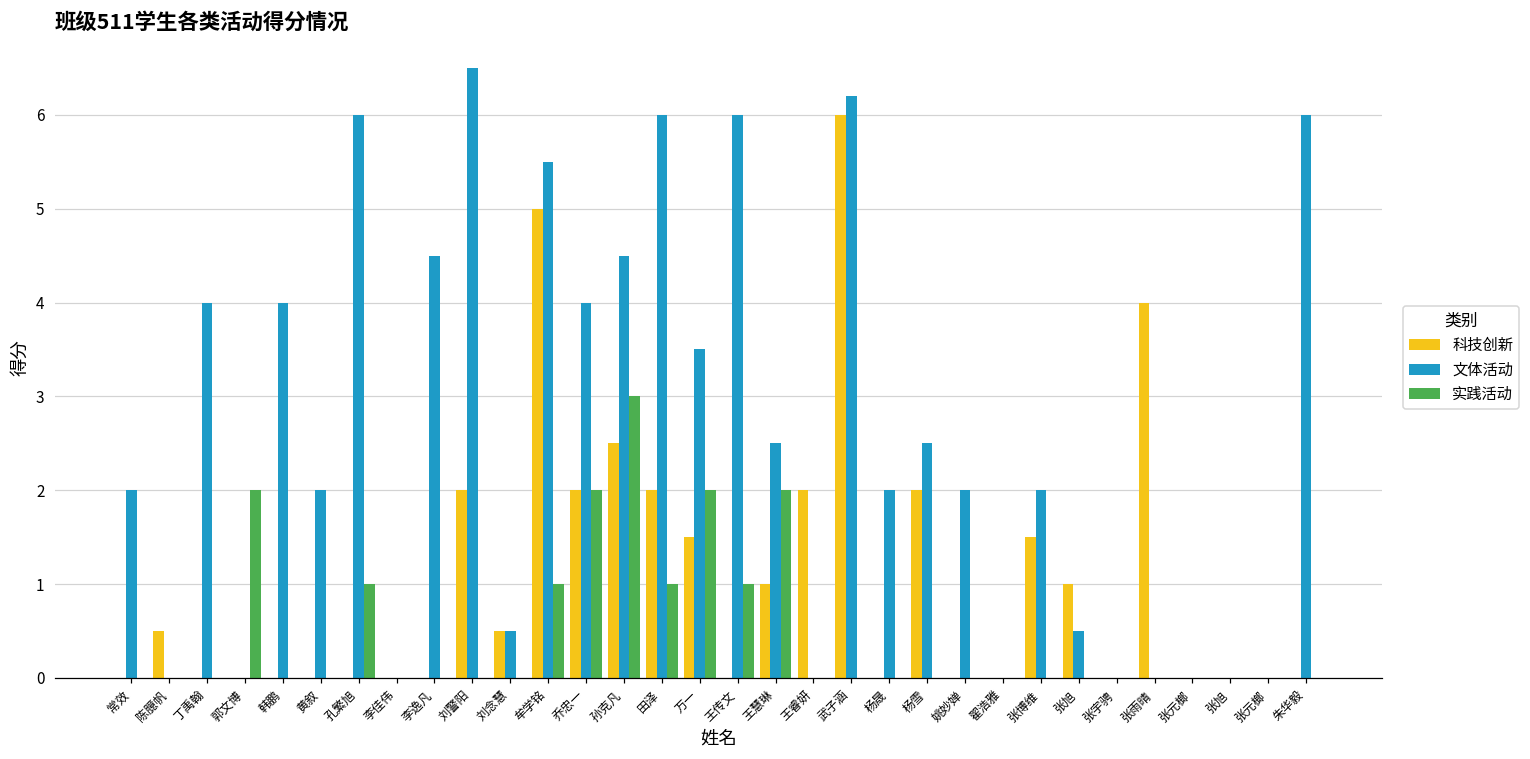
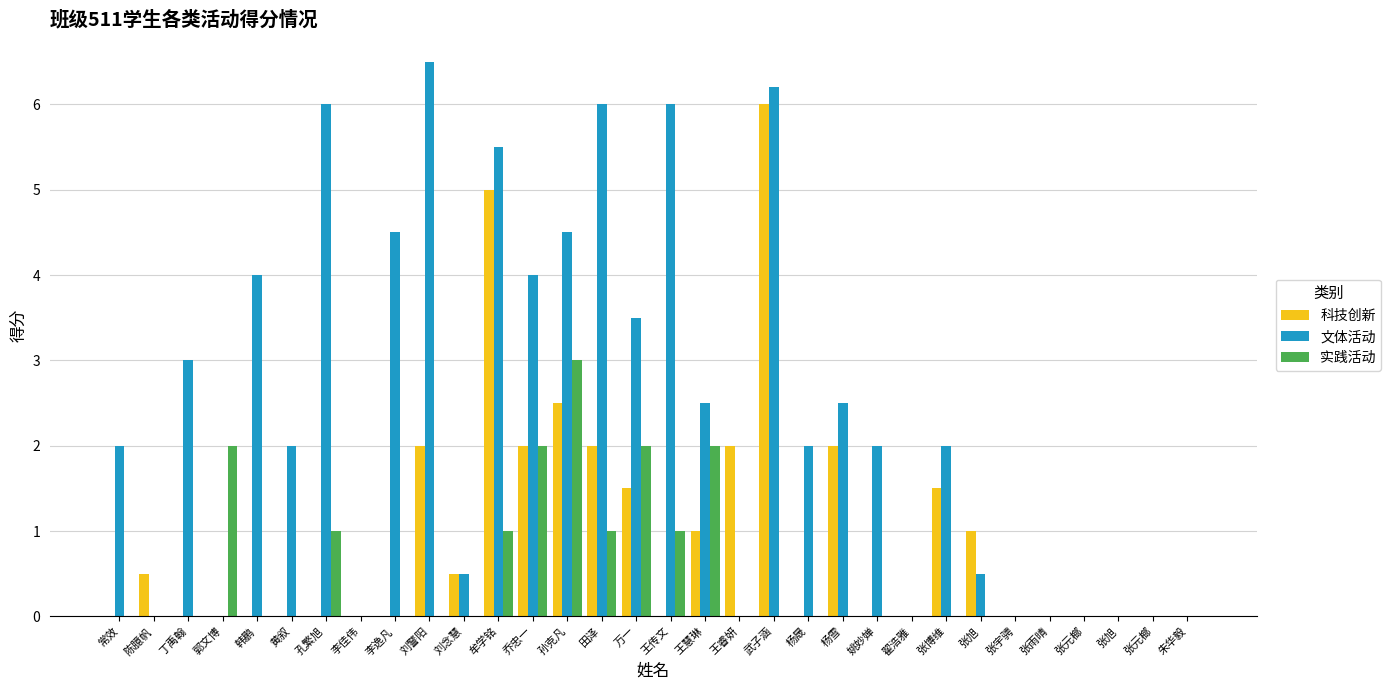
文体活动, 丁禹翰: 4 -> 3
科技创新, 张雨晴: 4 -> 0
文体活动, 朱华毅: 6 -> 0
